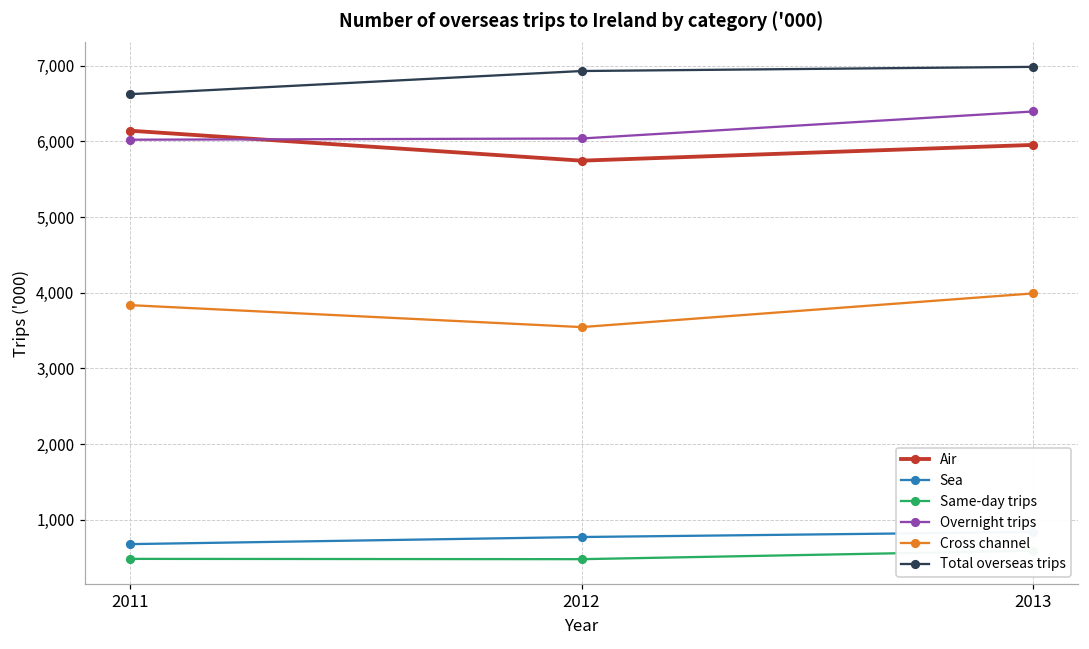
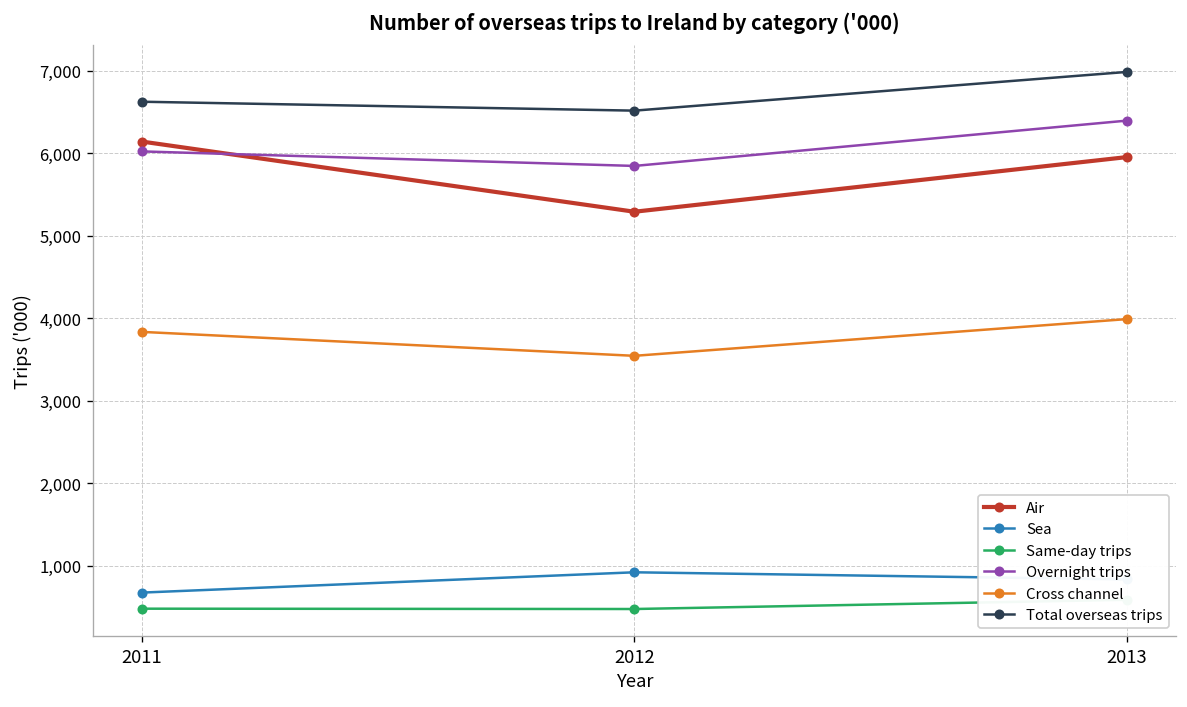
Air, 2012: 5,700 -> 5,300
Sea, 2012: 800 -> 900
Overnight trips, 2012: 6,000 -> 5,800
Total overseas trips, 2012: 6,900 -> 6,500
